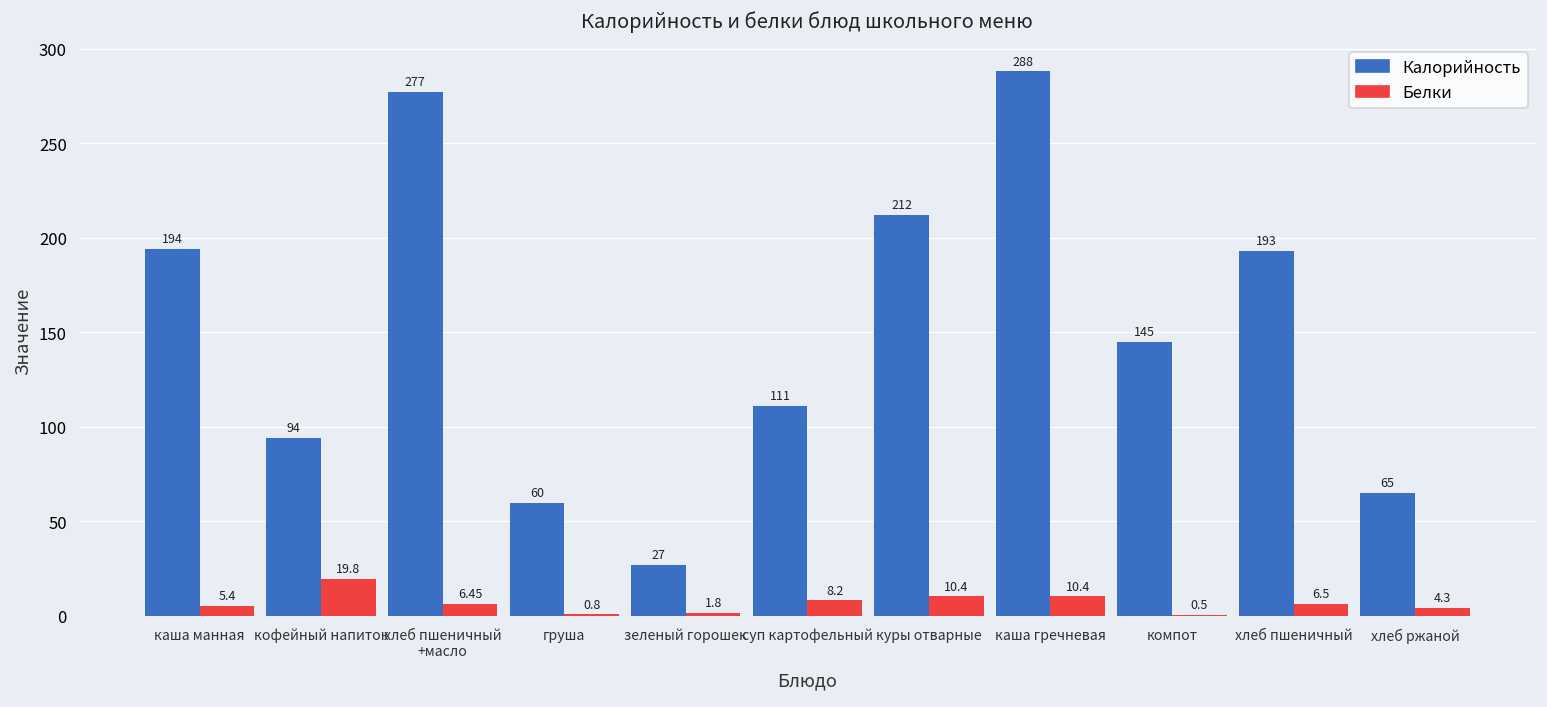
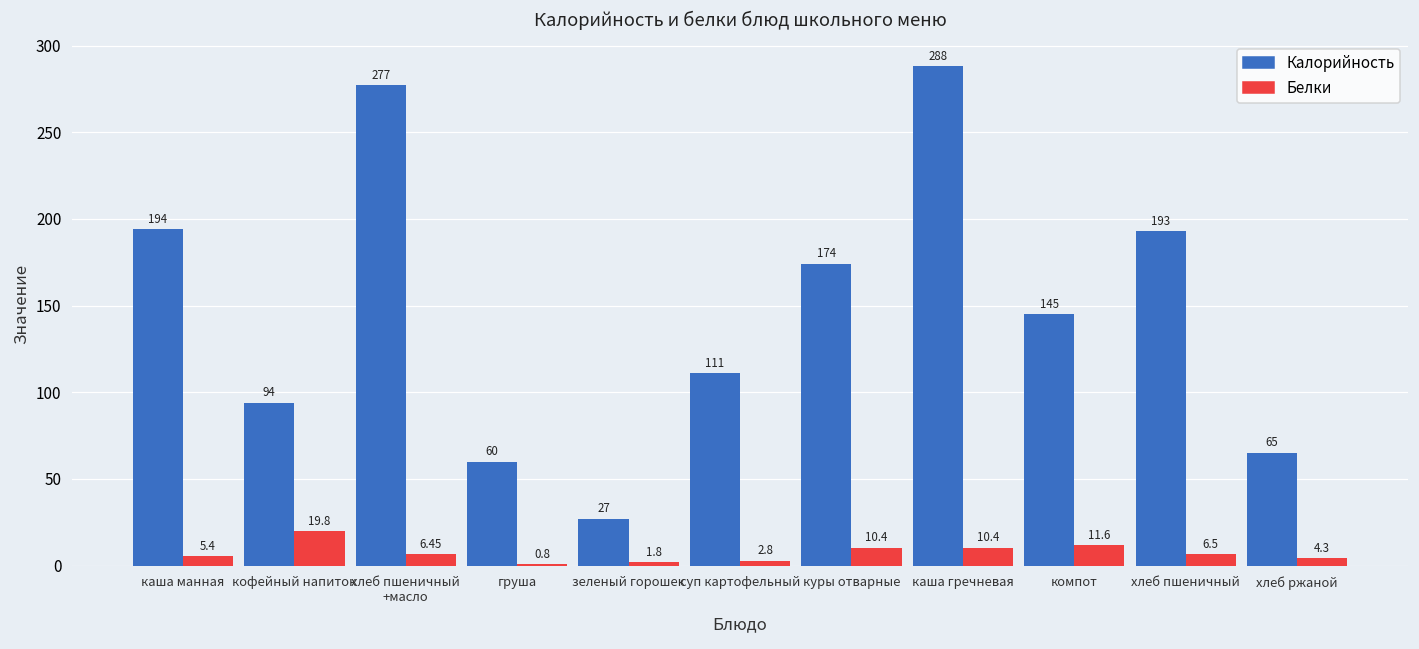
Белки, суп картофельный: 8.2 -> 2.8
Калорийность, куры отварные: 212 -> 174
Белки, компот: 0.5 -> 11.6
